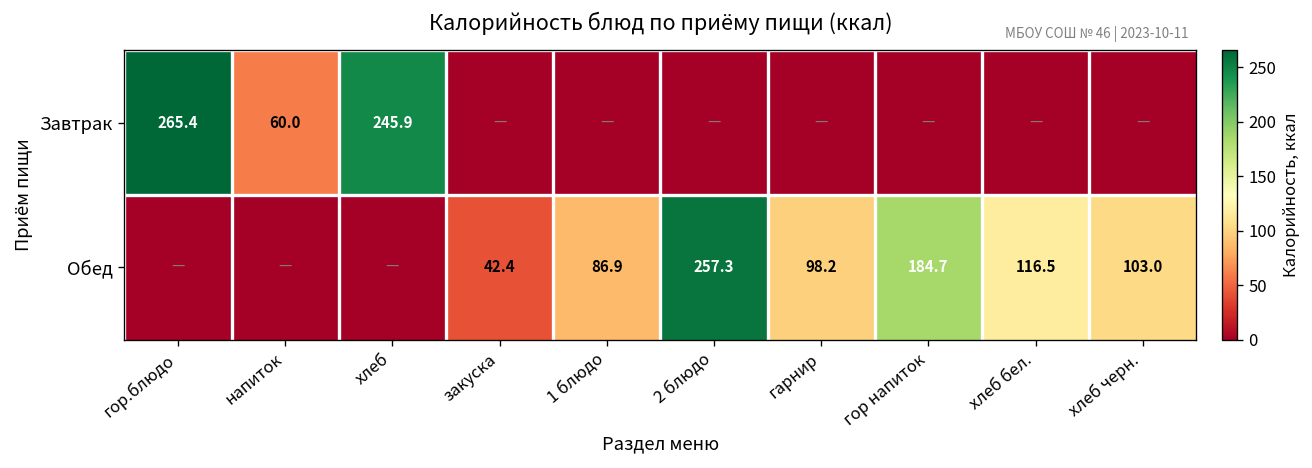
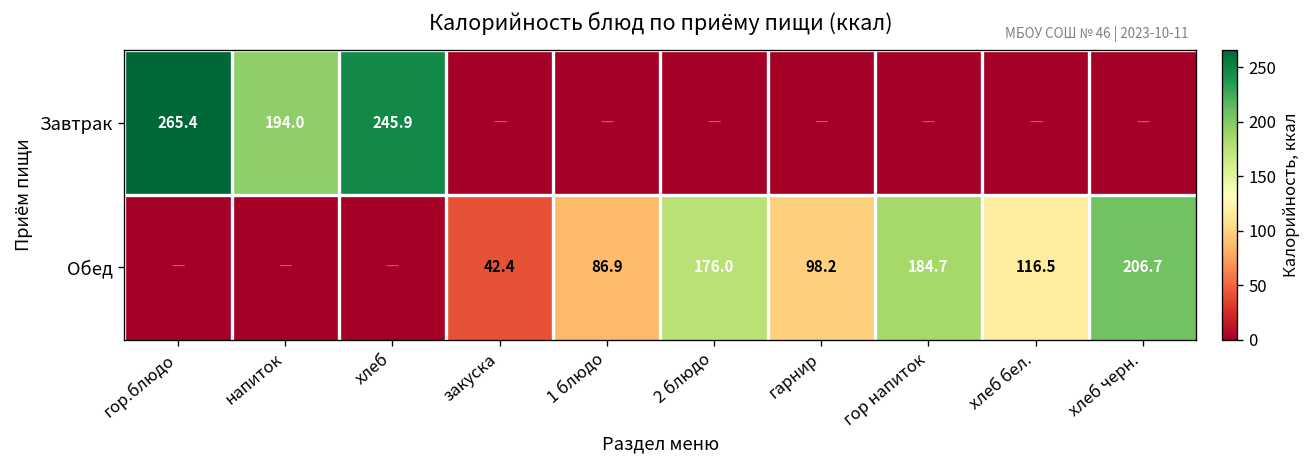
Завтрак, напиток: 60.0 -> 194.0
Обед, 2 блюдо: 257.3 -> 176.0
Обед, хлеб черн.: 103.0 -> 206.7
